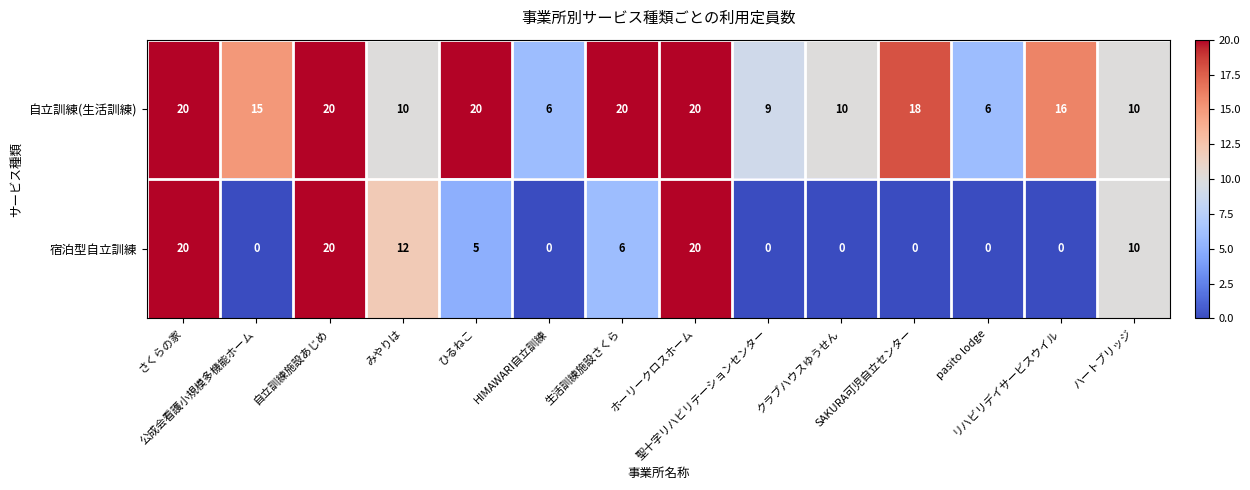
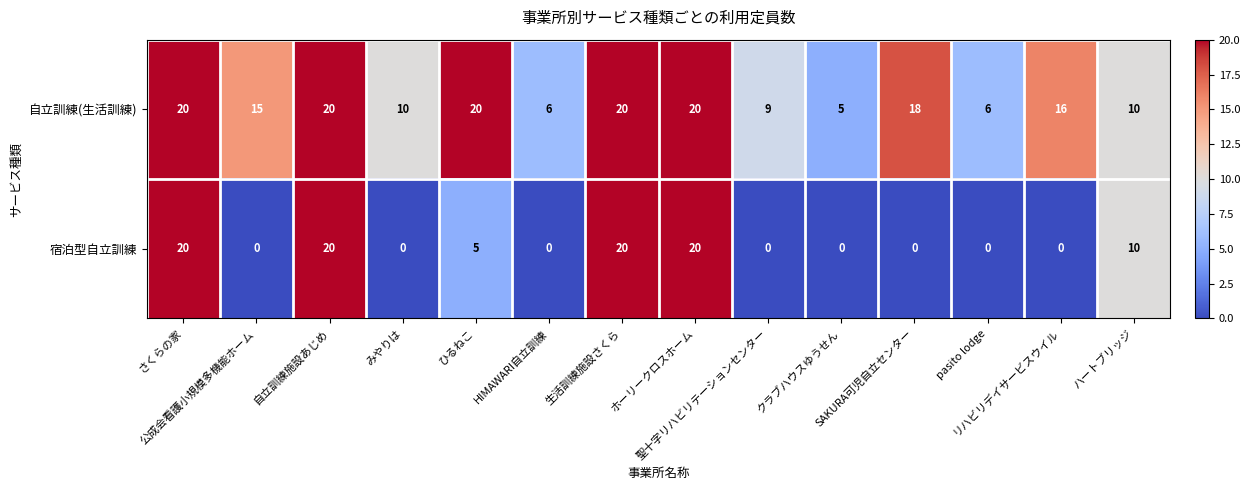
自立訓練(生活訓練), クラブハウスゆうせん: 10 -> 5
宿泊型自立訓練, みやりは: 12 -> 0
宿泊型自立訓練, 生活訓練施設さくら: 6 -> 20
